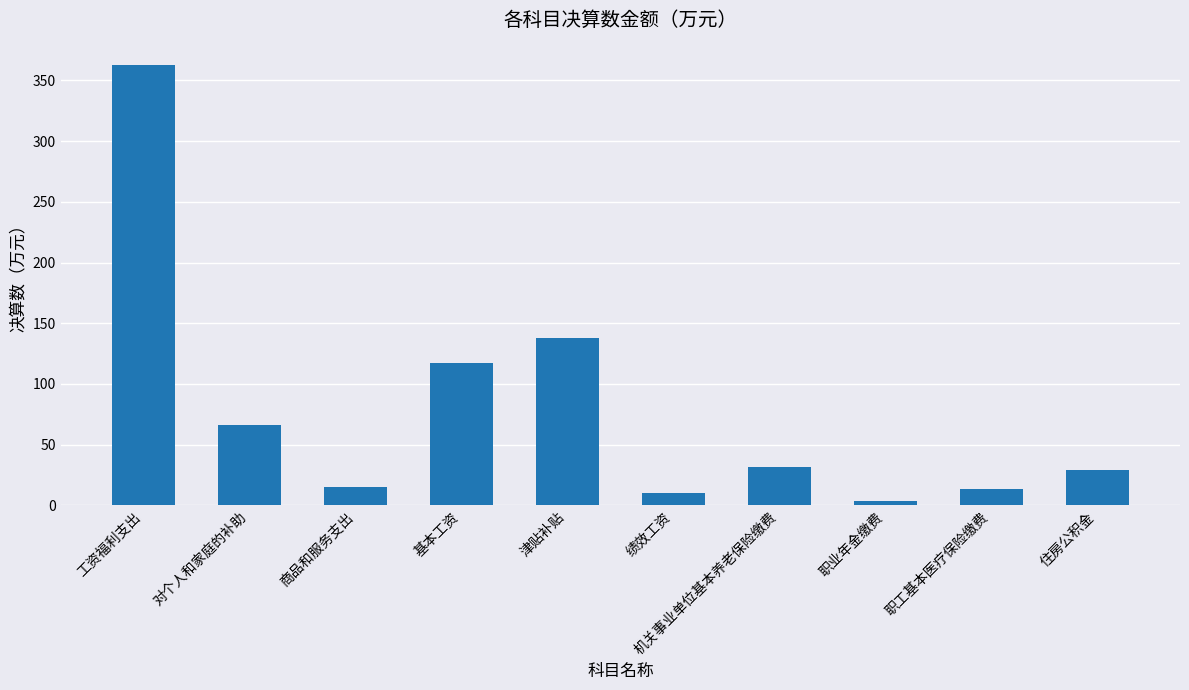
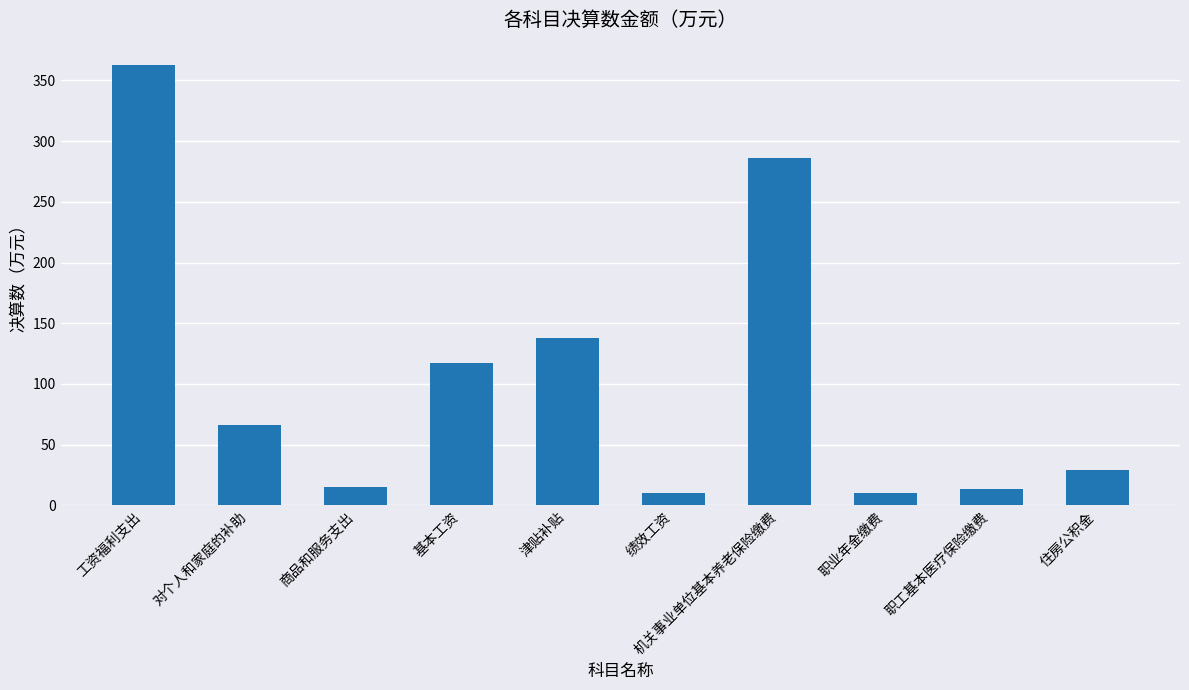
机关事业单位基本养老保险缴费: 31 -> 286
职业年金缴费: 3 -> 10
